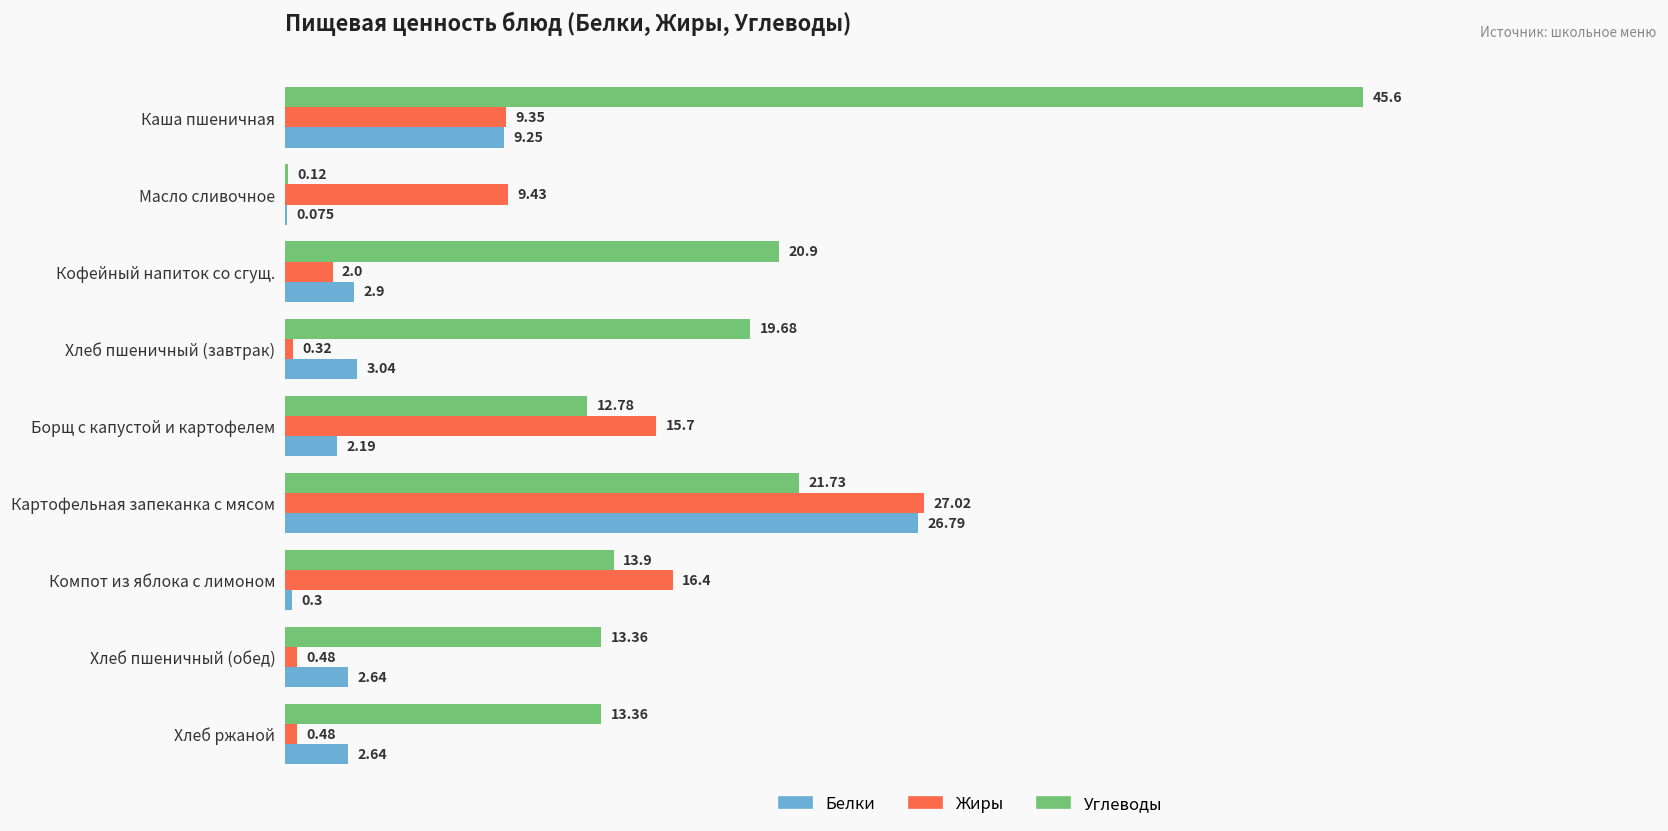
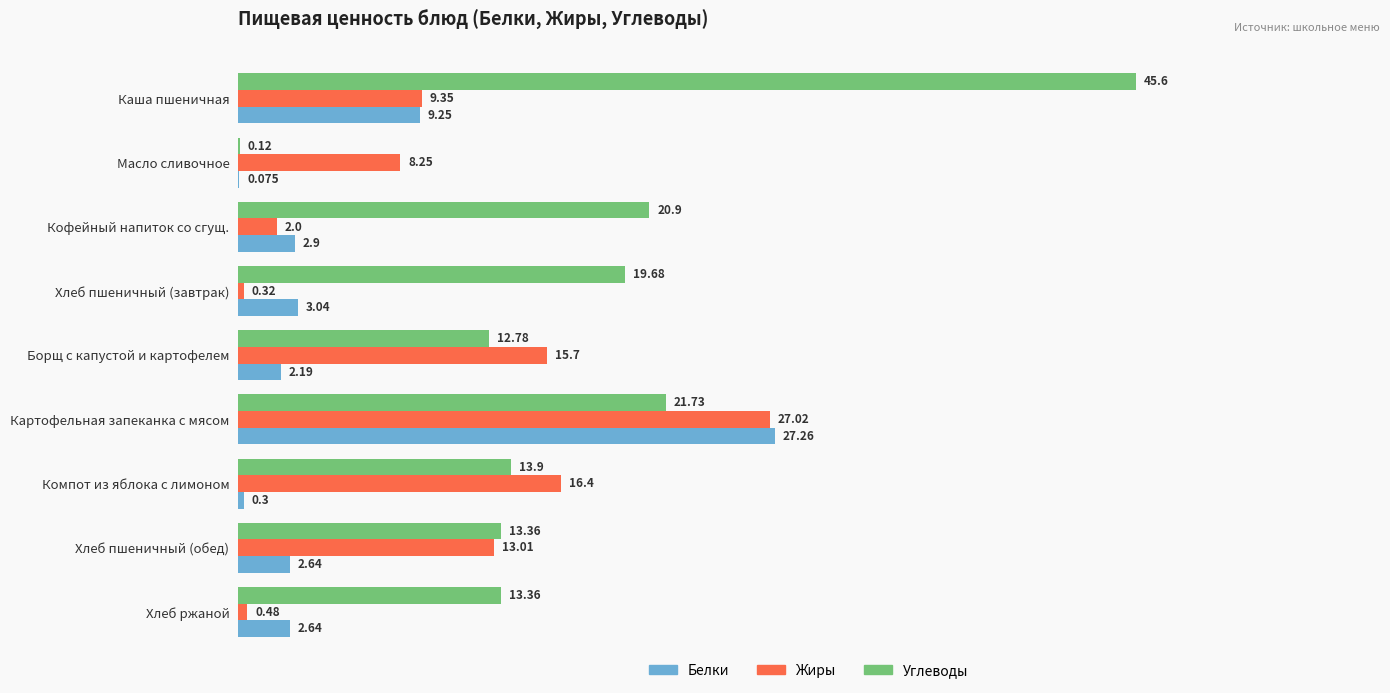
Жиры, Масло сливочное: 9.43 -> 8.25
Белки, Картофельная запеканка с мясом: 26.79 -> 27.26
Жиры, Хлеб пшеничный (обед): 0.48 -> 13.01
